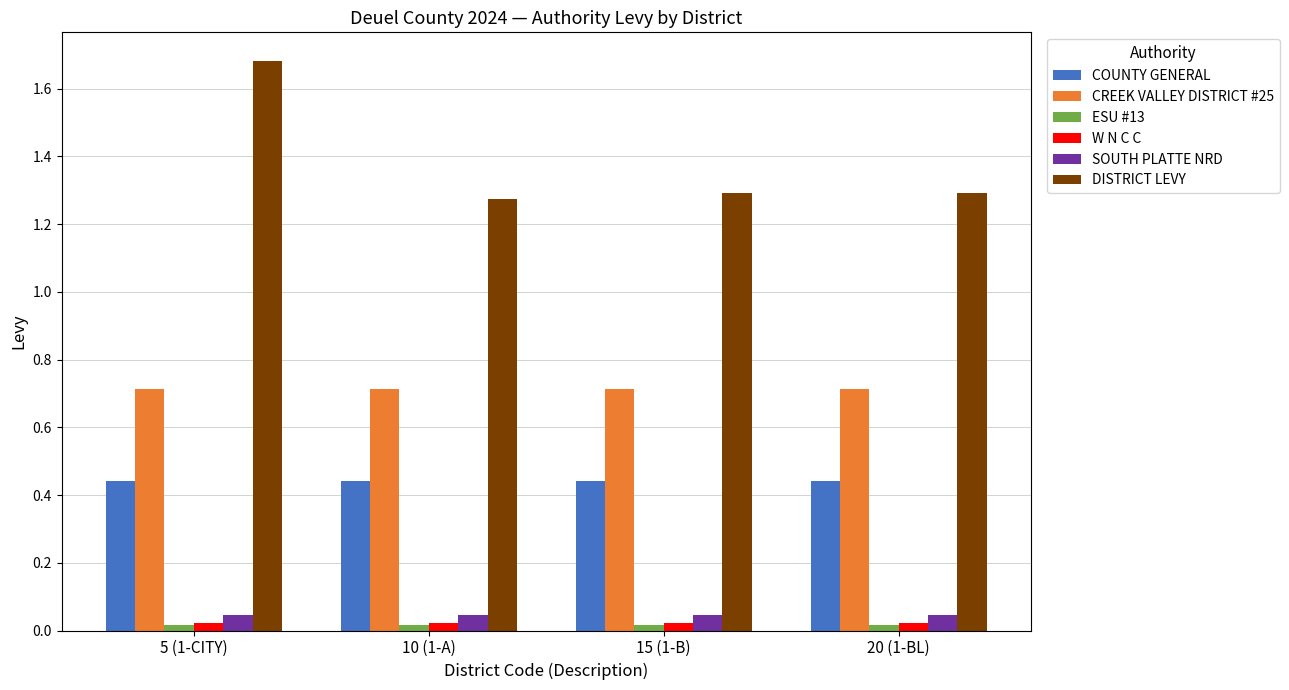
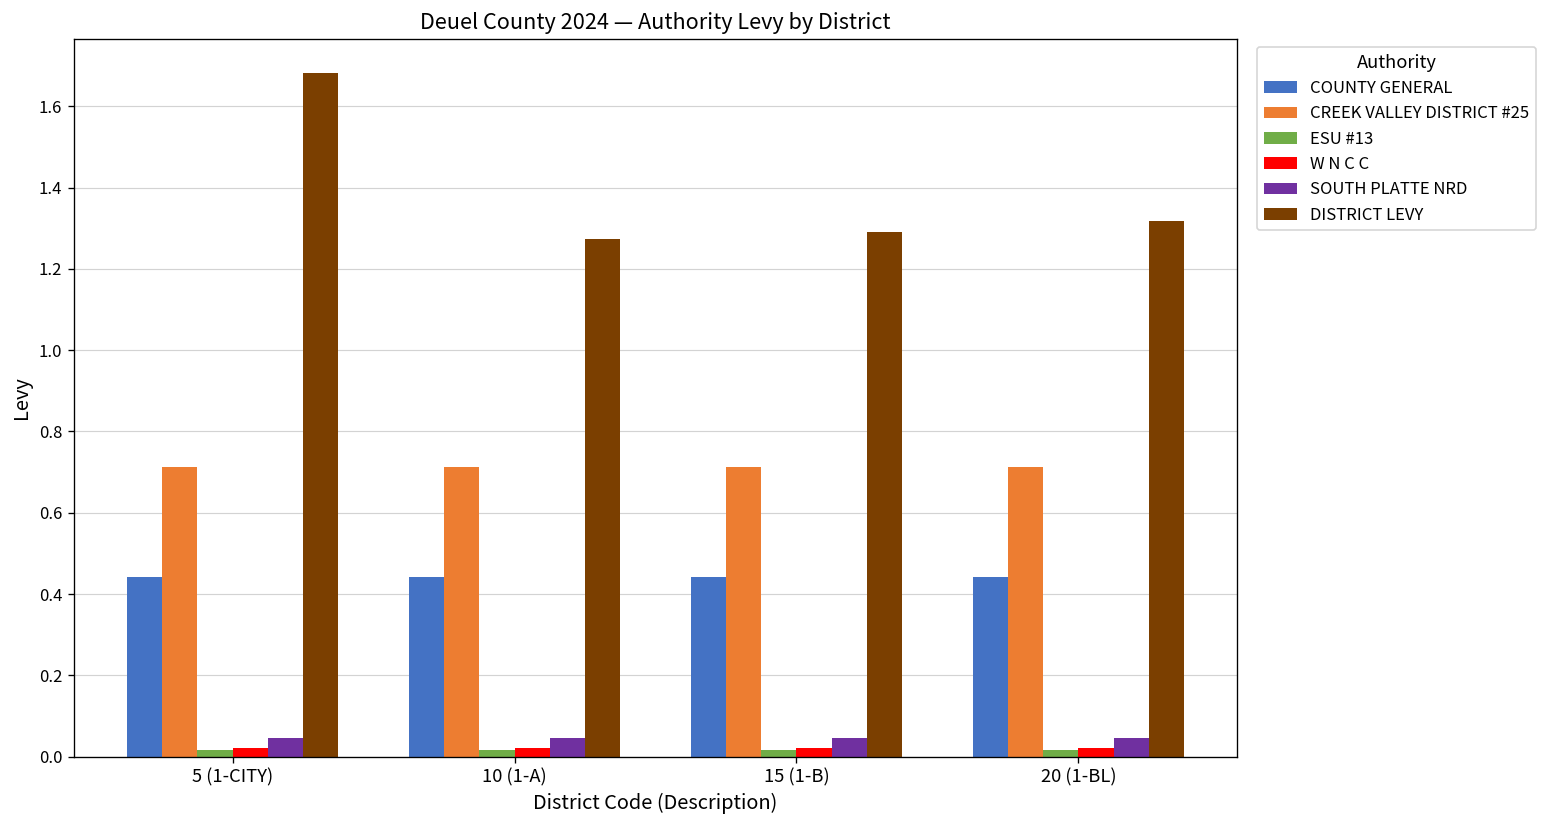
DISTRICT LEVY, 20 (1-BL): 1.29 -> 1.32
